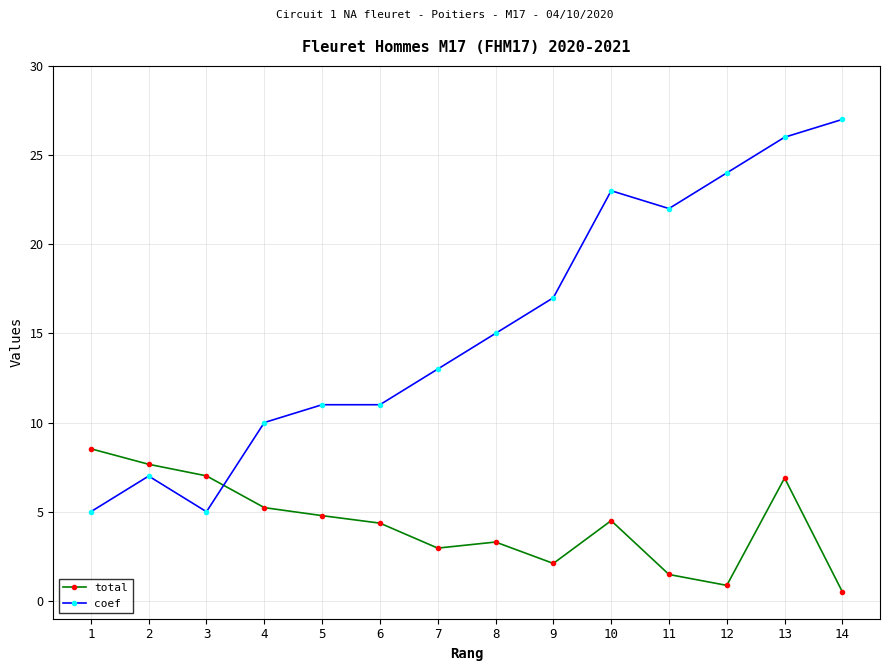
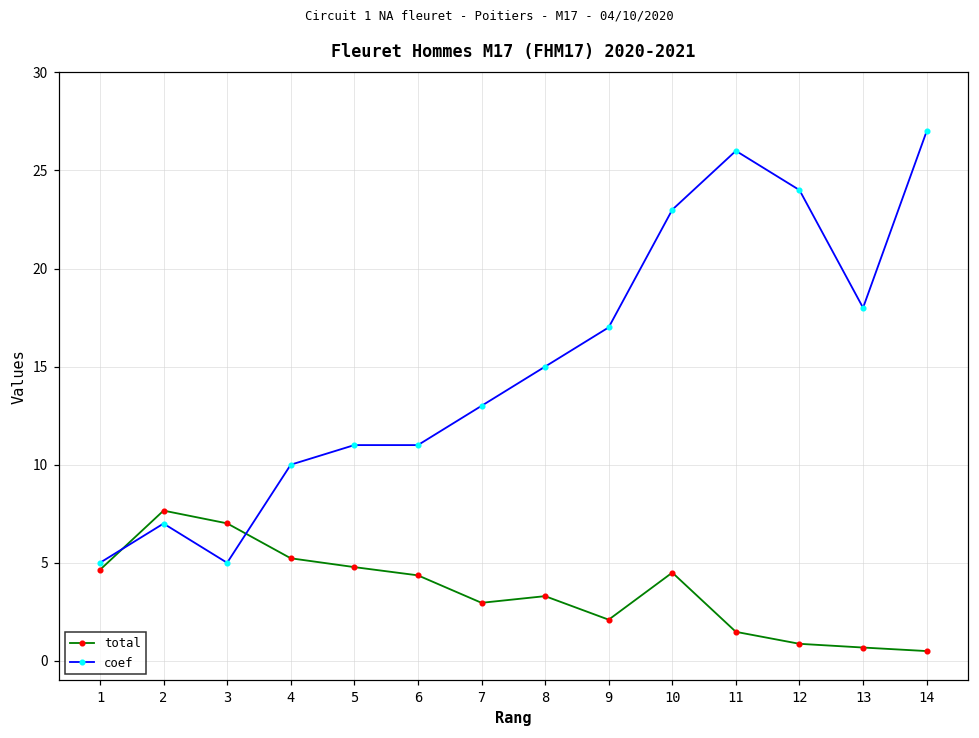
total, 1: 8.5 -> 4.6
coef, 11: 22 -> 26
total, 13: 6.9 -> 0.7
coef, 13: 26 -> 18
